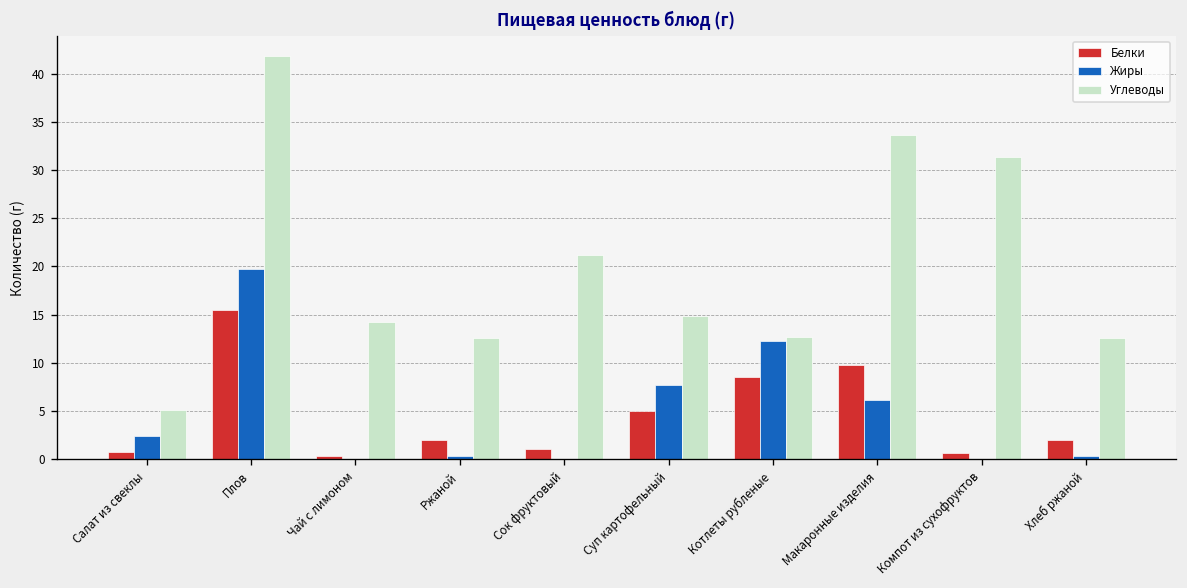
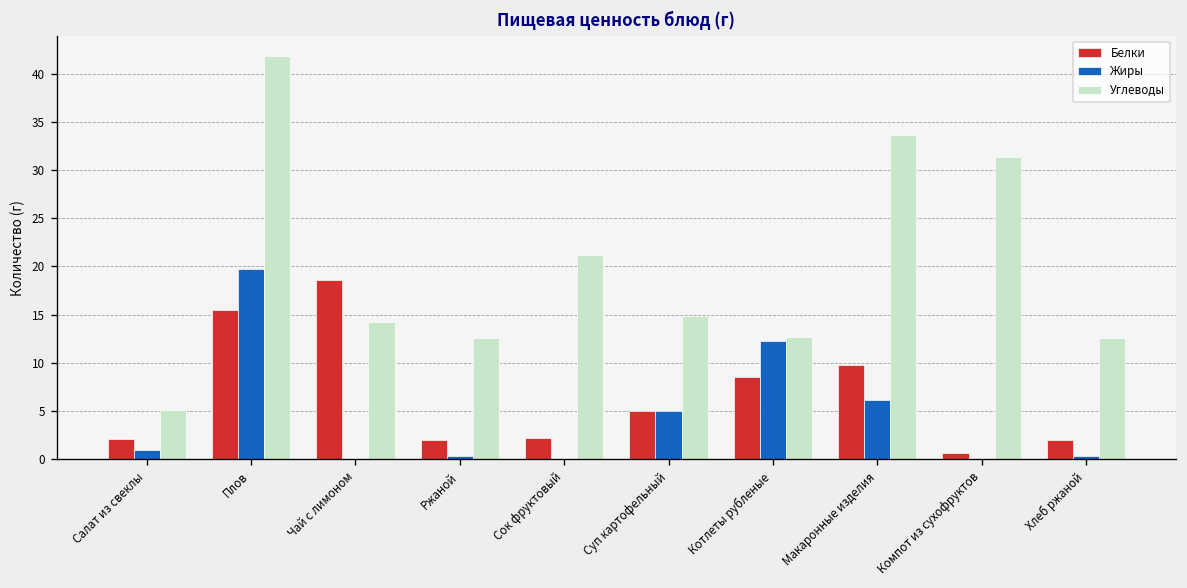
Белки, Салат из свеклы: 1 -> 2
Жиры, Салат из свеклы: 2 -> 1
Белки, Чай с лимоном: 0 -> 19
Белки, Сок фруктовый: 1 -> 2
Жиры, Суп картофельный: 8 -> 5
